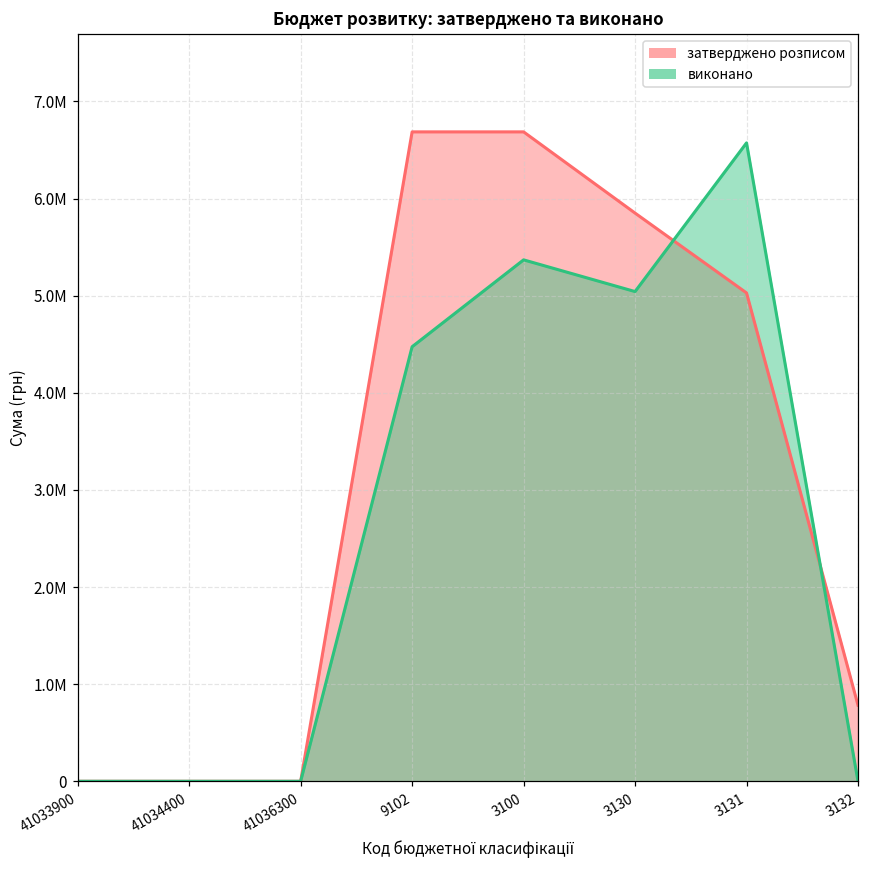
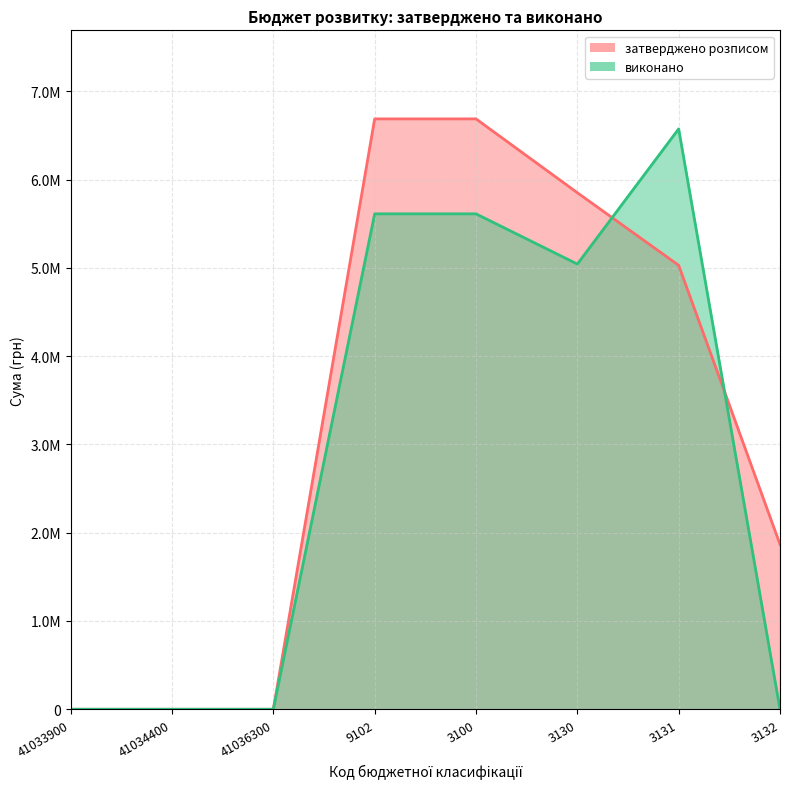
виконано, 9102: 4500000 -> 5600000
виконано, 3100: 5400000 -> 5600000
затверджено розписом, 3132: 800000 -> 1900000
